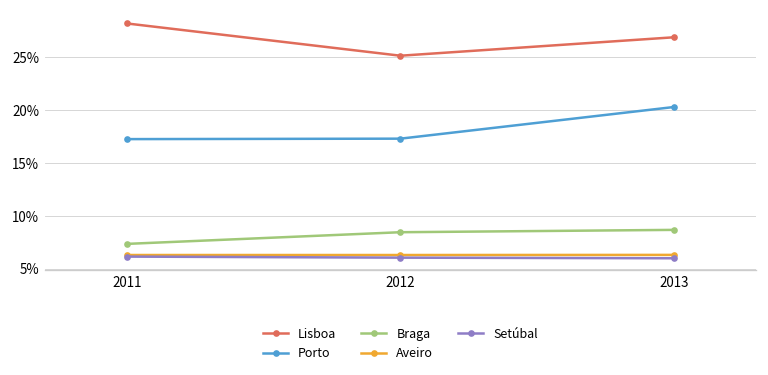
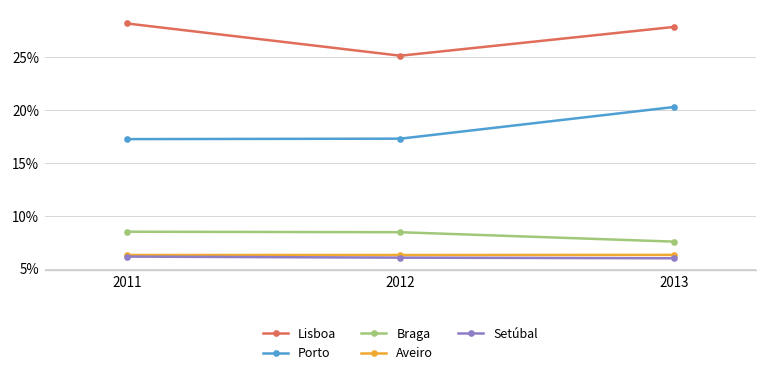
Braga, 2011: 7% -> 8%
Lisboa, 2013: 27% -> 28%
Braga, 2013: 9% -> 8%
